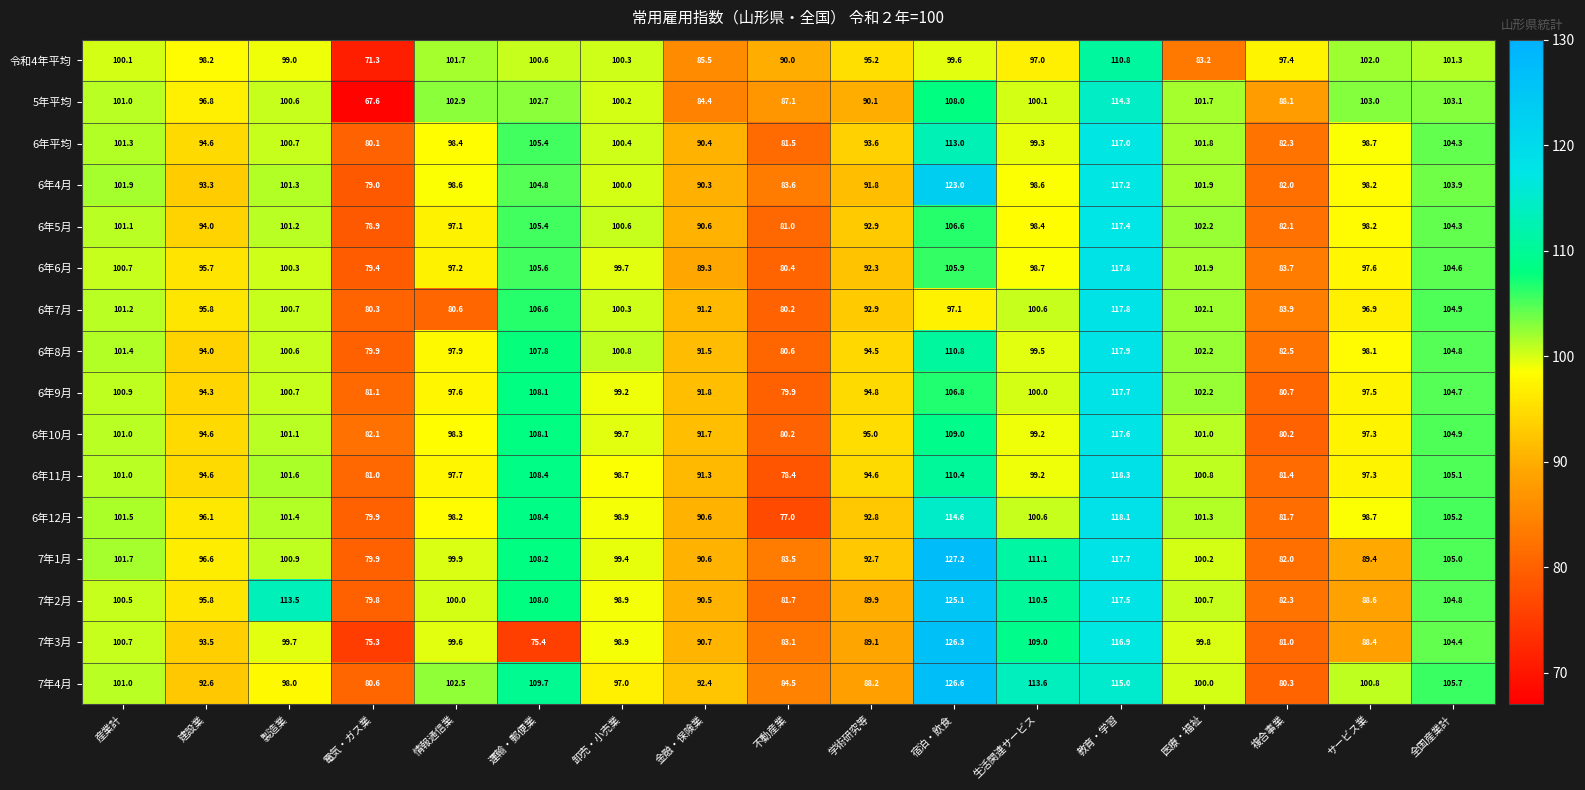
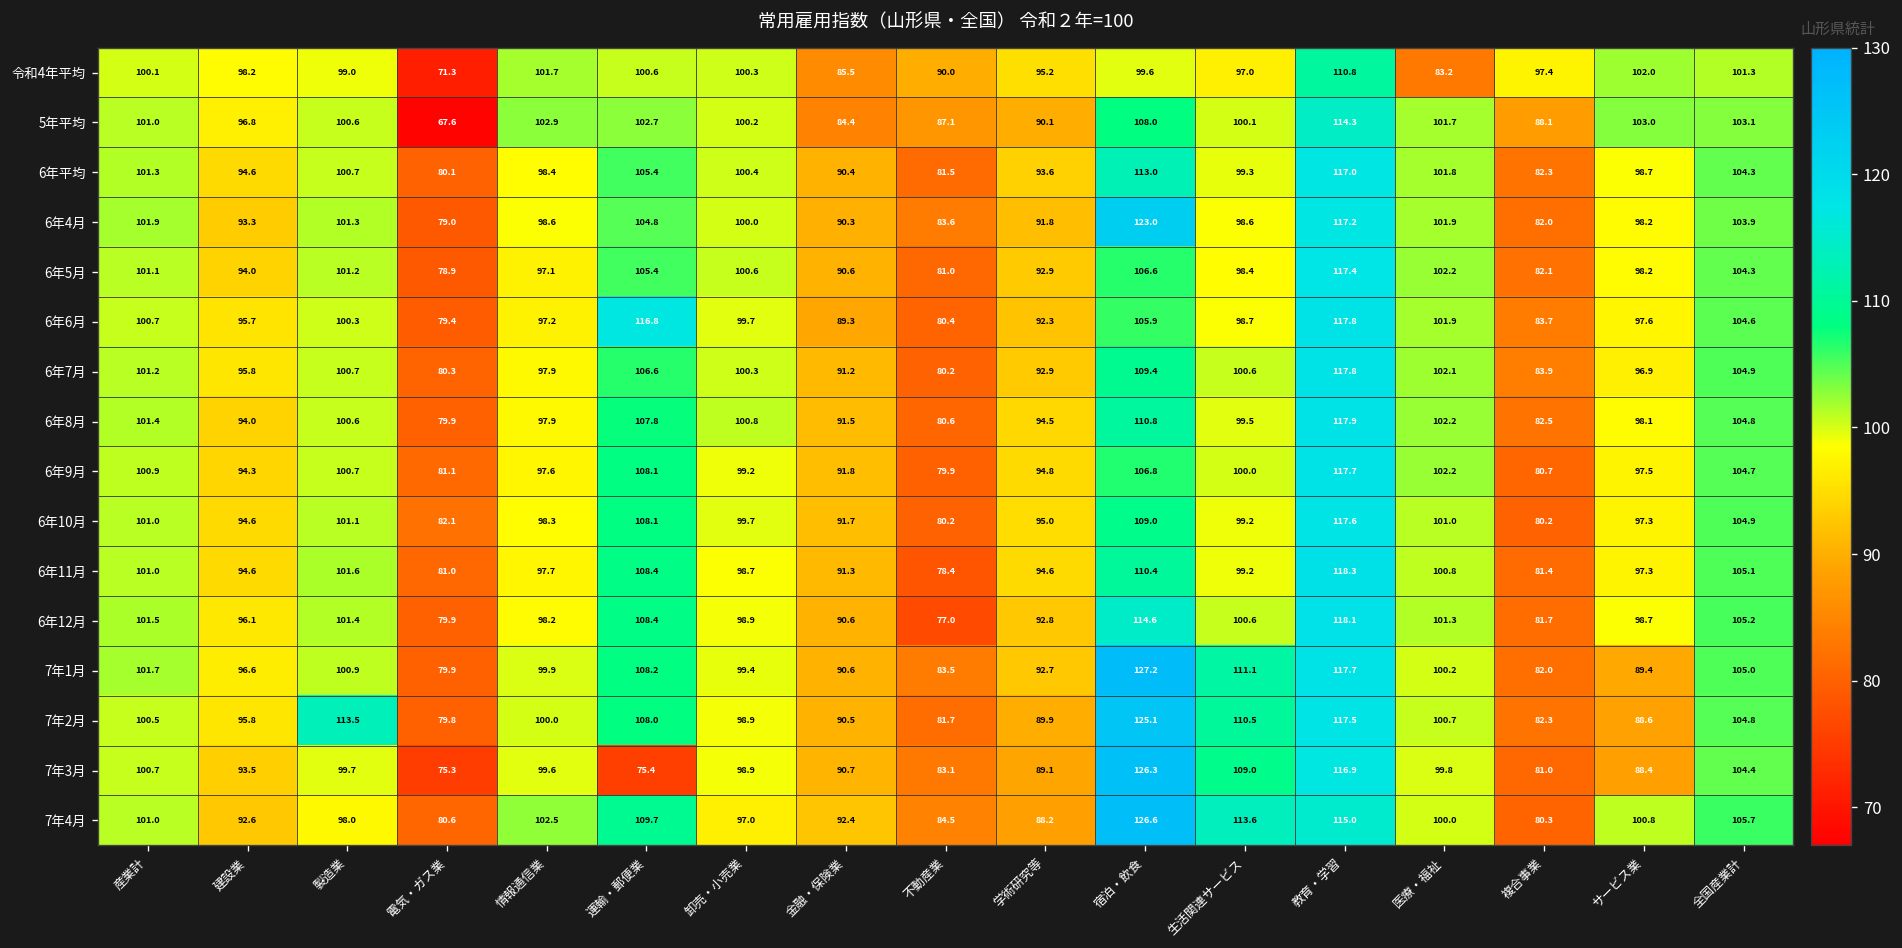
6年6月, 運輸・郵便業: 105.6 -> 116.8
6年7月, 情報通信業: 80.6 -> 97.9
6年7月, 宿泊・飲食: 97.1 -> 109.4
